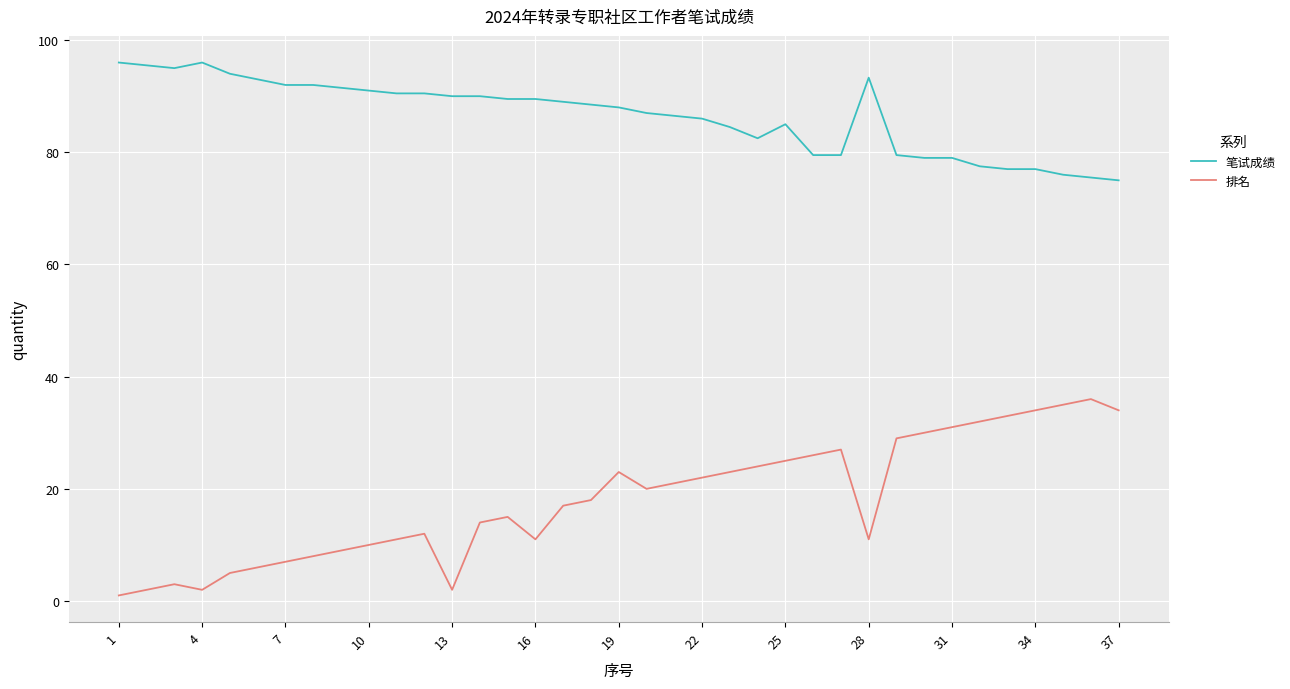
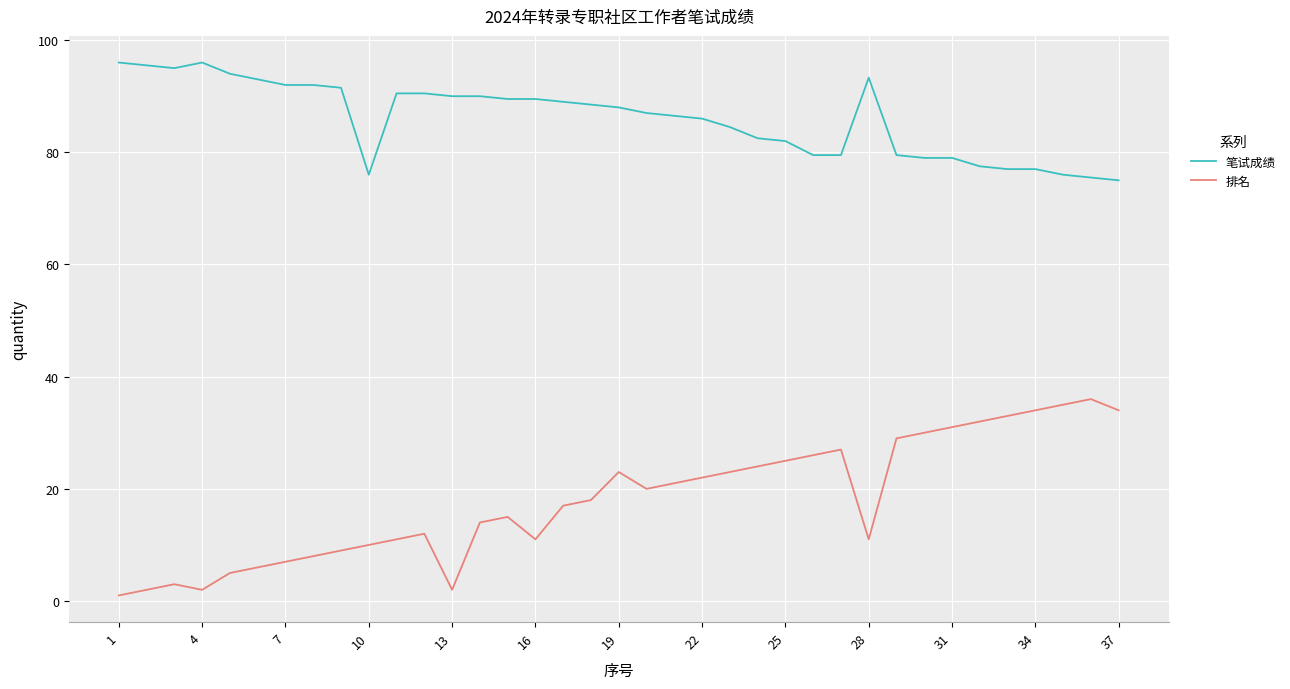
笔试成绩, 10: 91 -> 76
笔试成绩, 25: 85 -> 82
